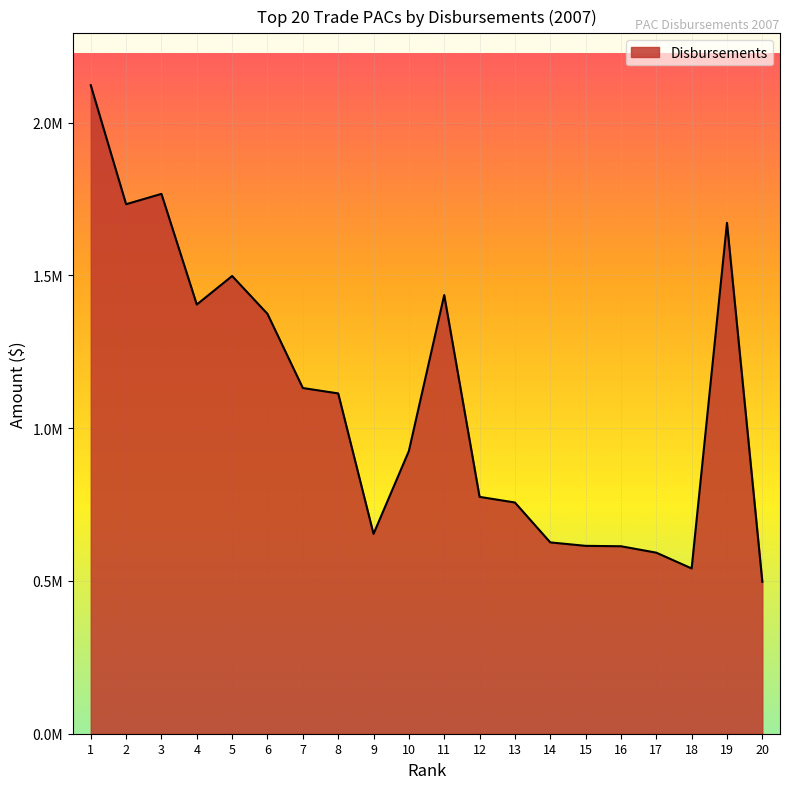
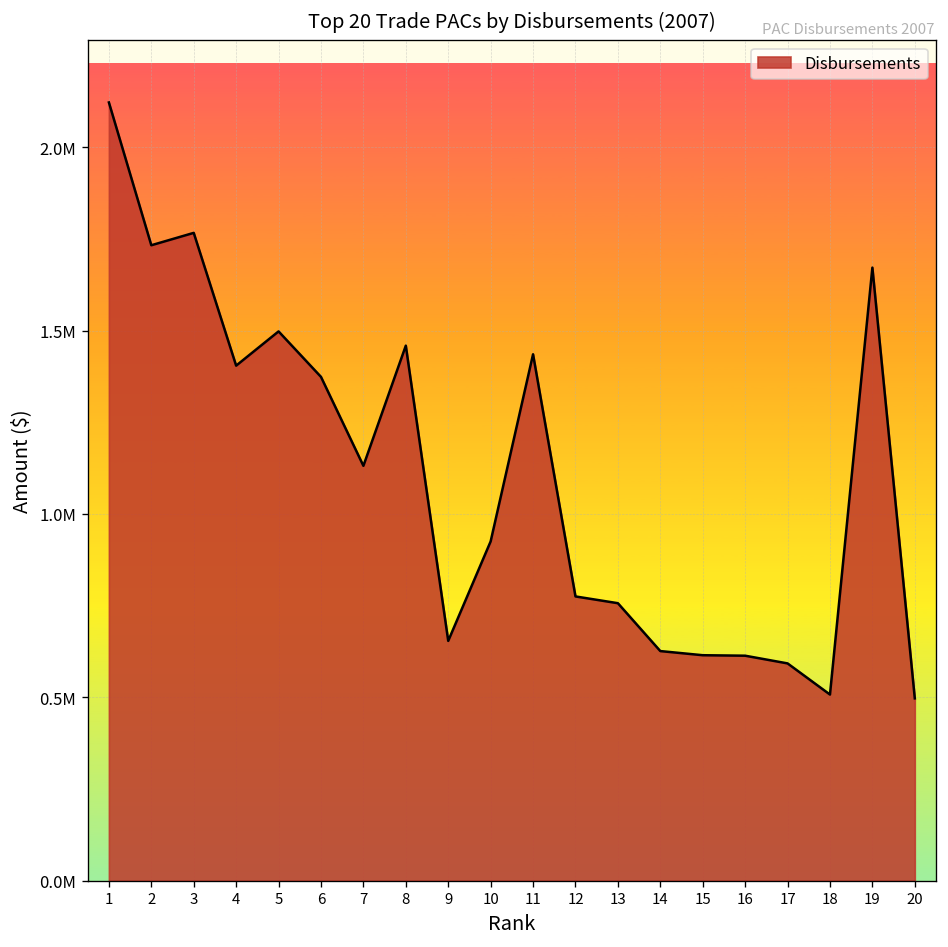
8: 1110000 -> 1460000
18: 540000 -> 510000
